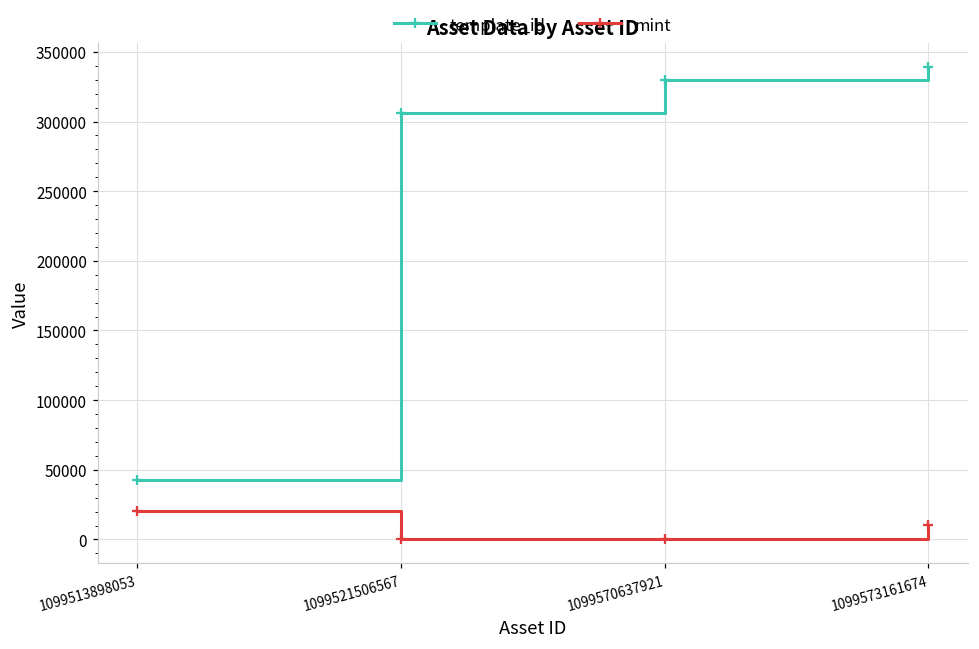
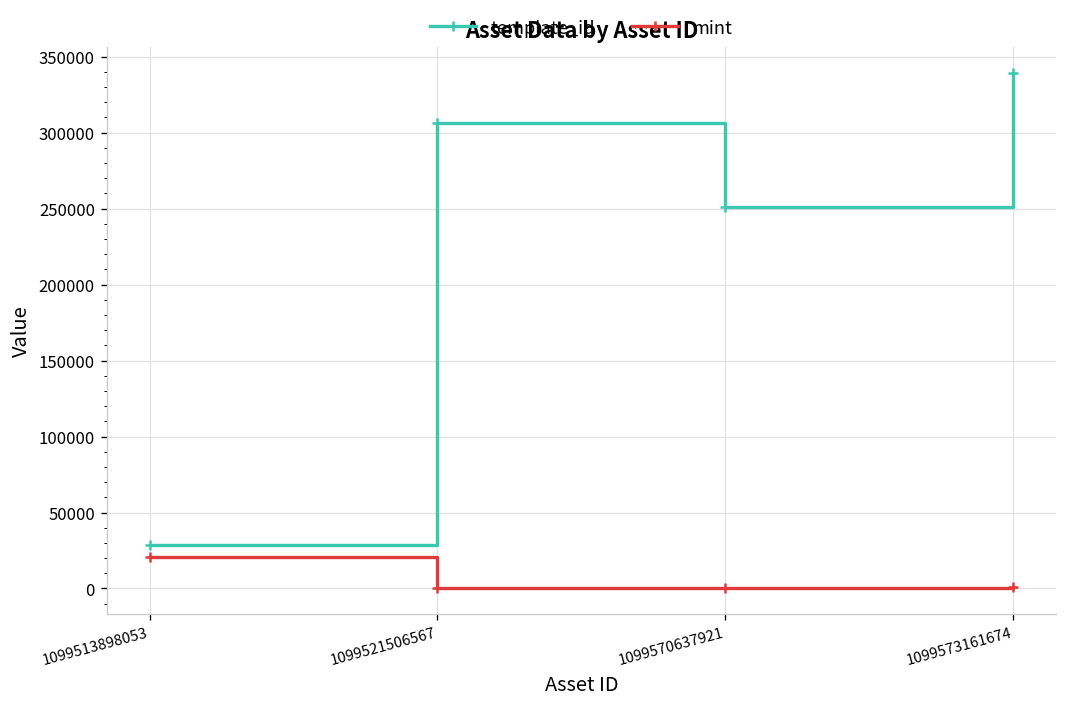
template_id, 1099513898053: 42000 -> 29000
template_id, 1099570637921: 330000 -> 251000
mint, 1099573161674: 11000 -> 1000
